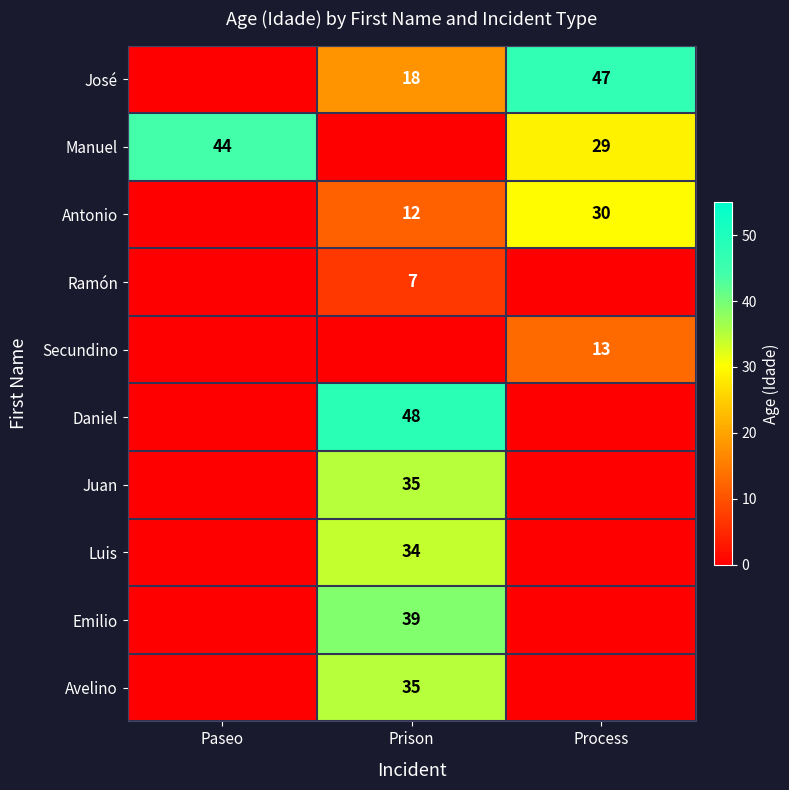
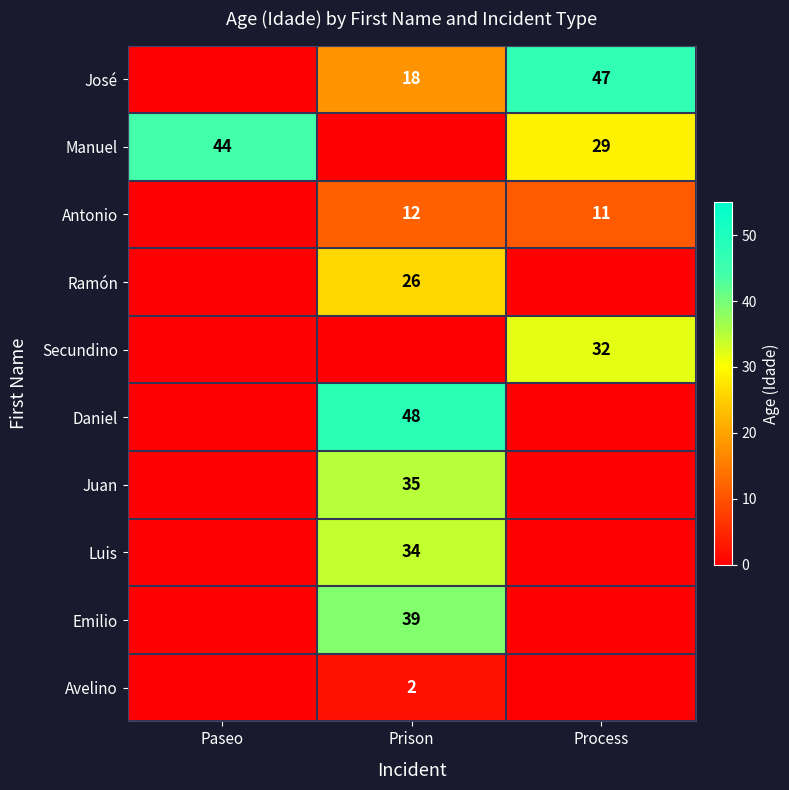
Antonio, Process: 30 -> 11
Ramón, Prison: 7 -> 26
Secundino, Process: 13 -> 32
Avelino, Prison: 35 -> 2
